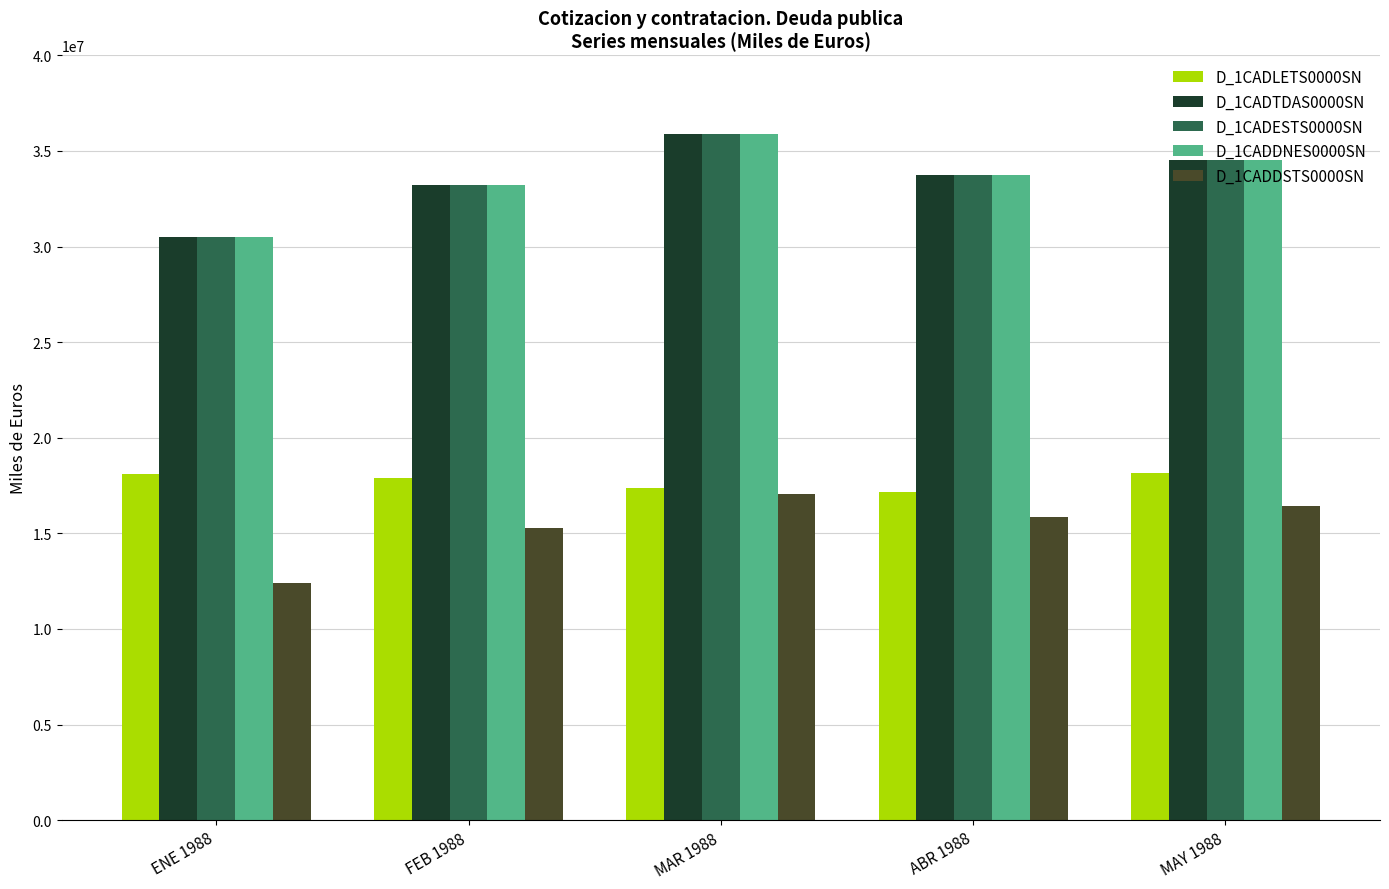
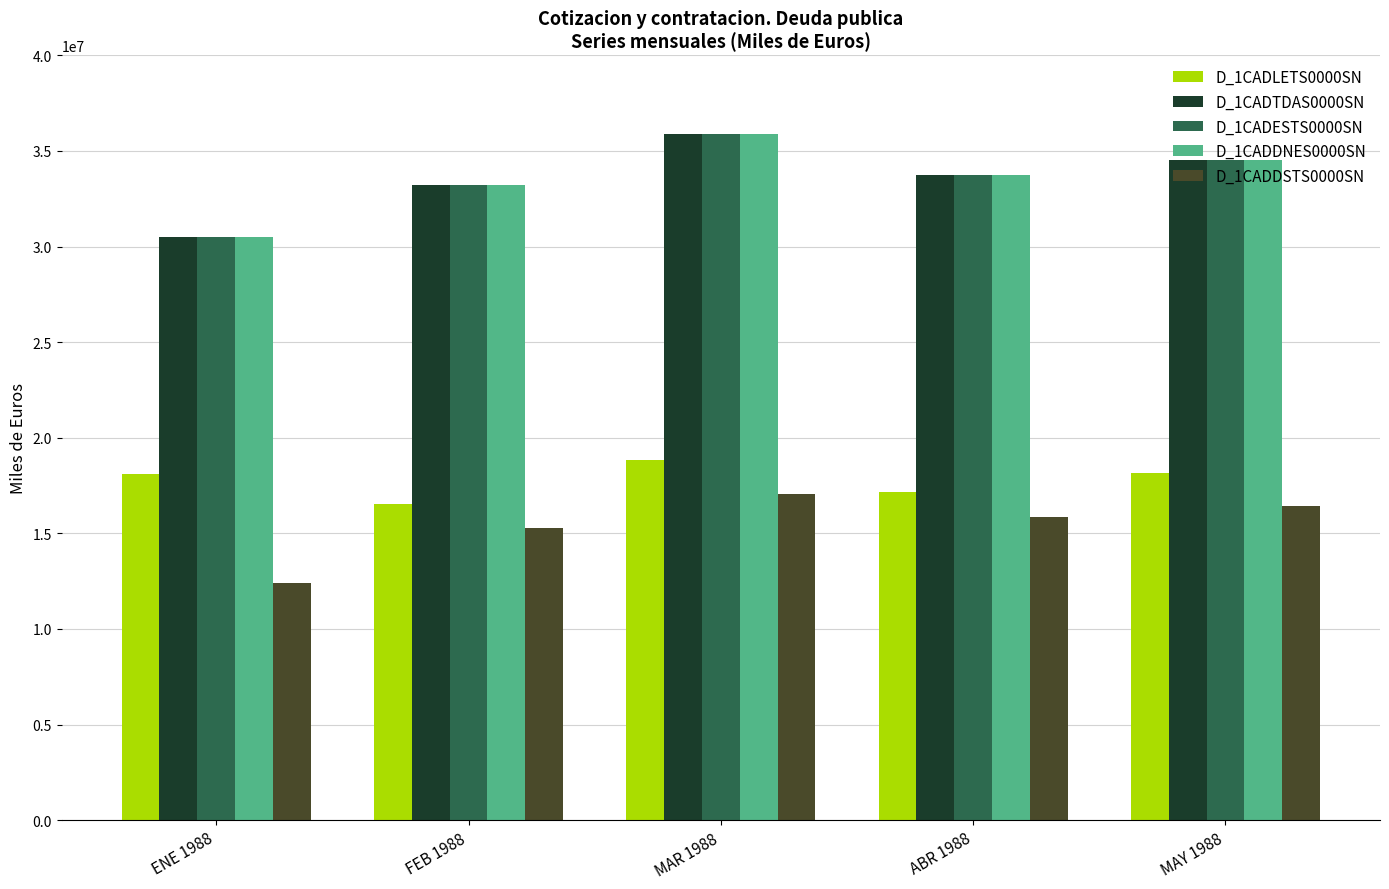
D_1CADLETS0000SN, FEB 1988: 17900000 -> 16500000
D_1CADLETS0000SN, MAR 1988: 17400000 -> 18900000
